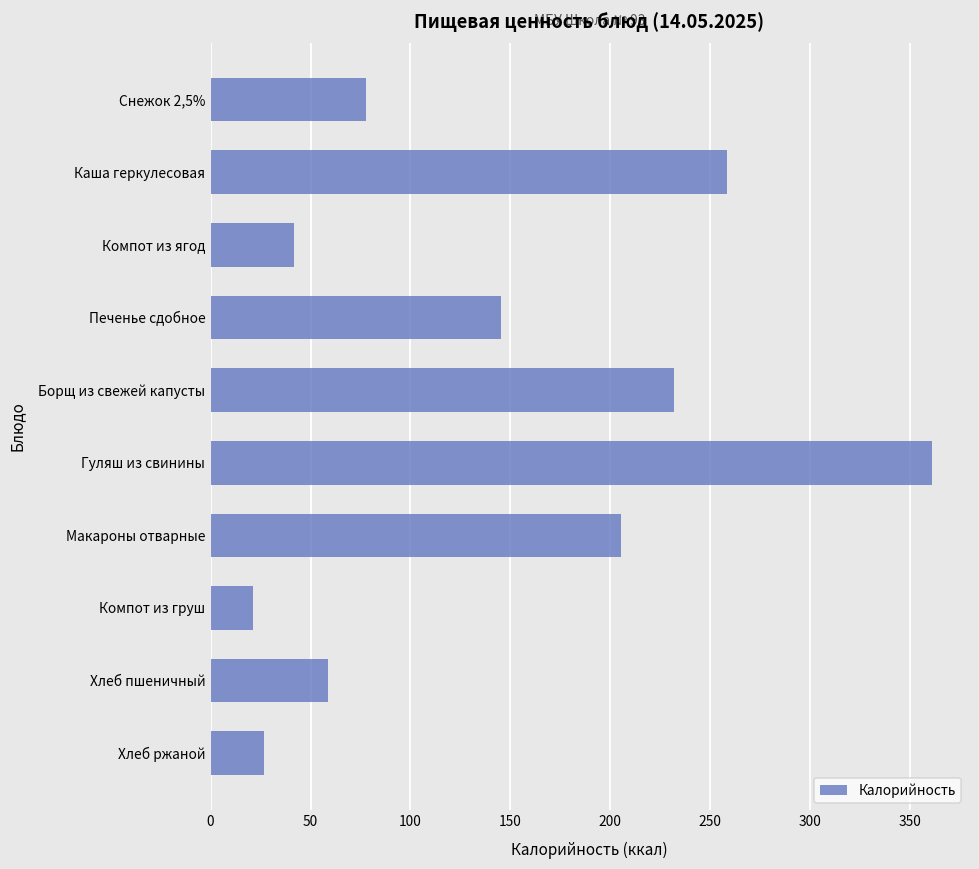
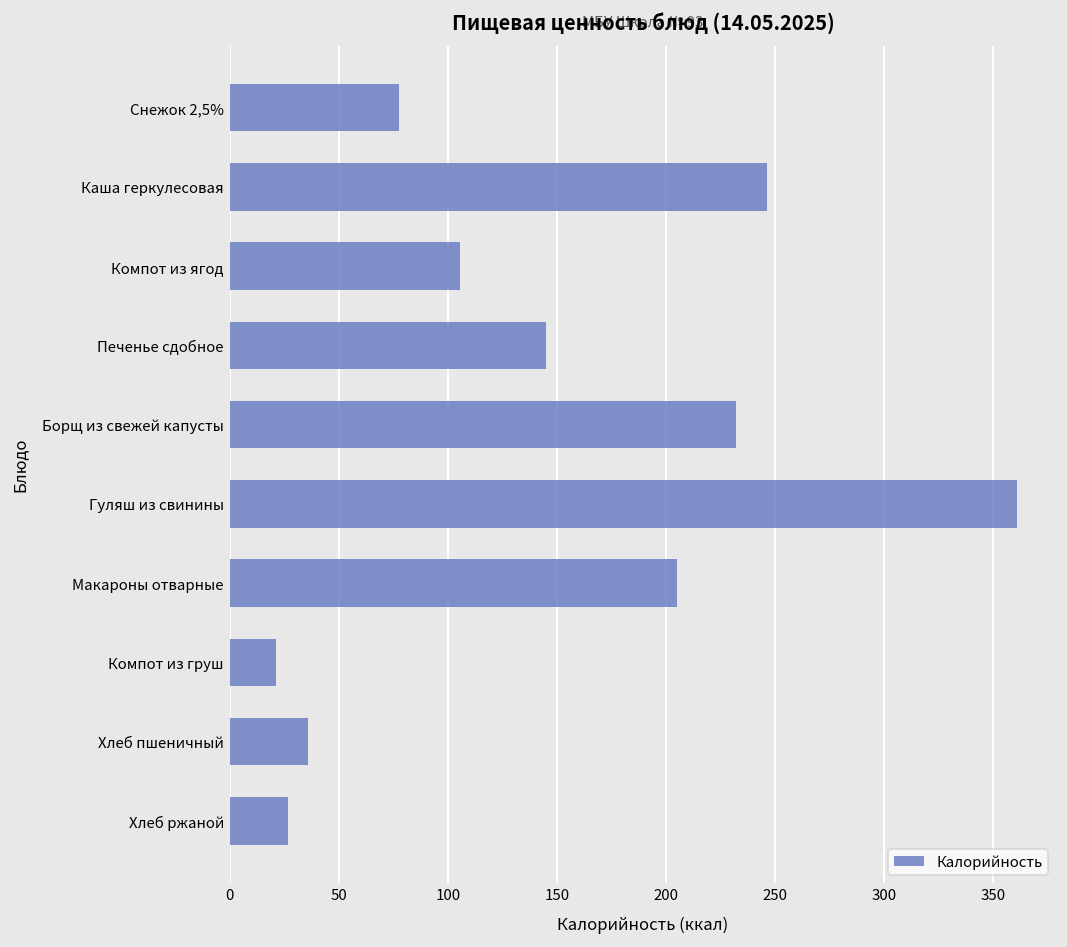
Каша геркулесовая: 258 -> 246
Компот из ягод: 42 -> 106
Хлеб пшеничный: 59 -> 36
